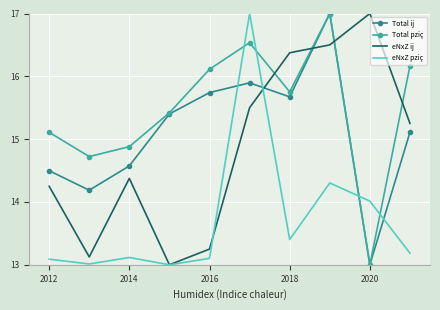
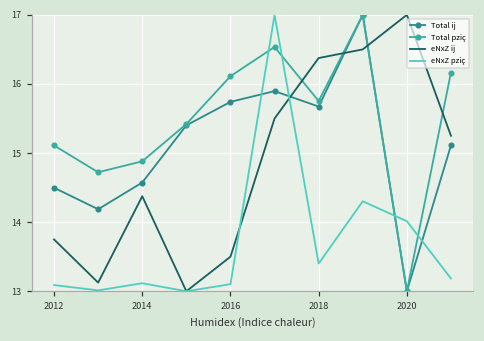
eNxZ ij, 2012: 14.3 -> 13.8
eNxZ ij, 2016: 13.3 -> 13.5
